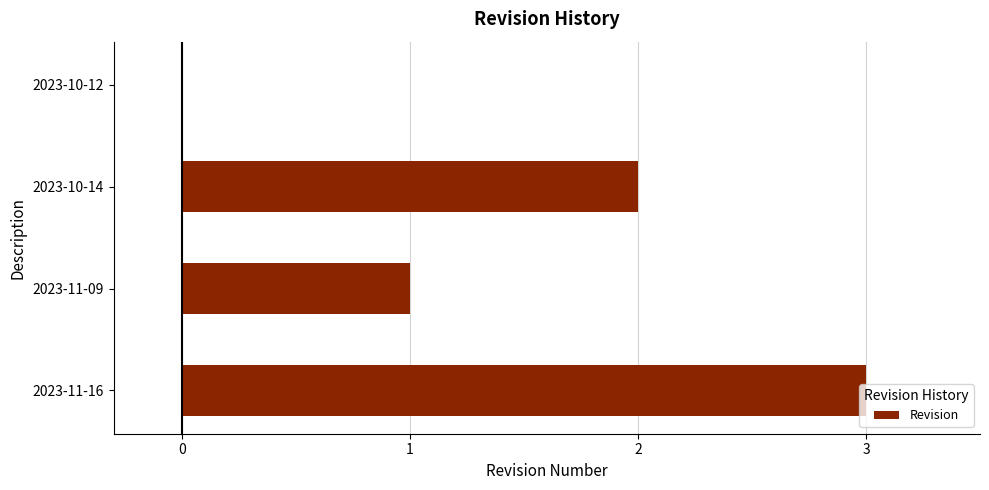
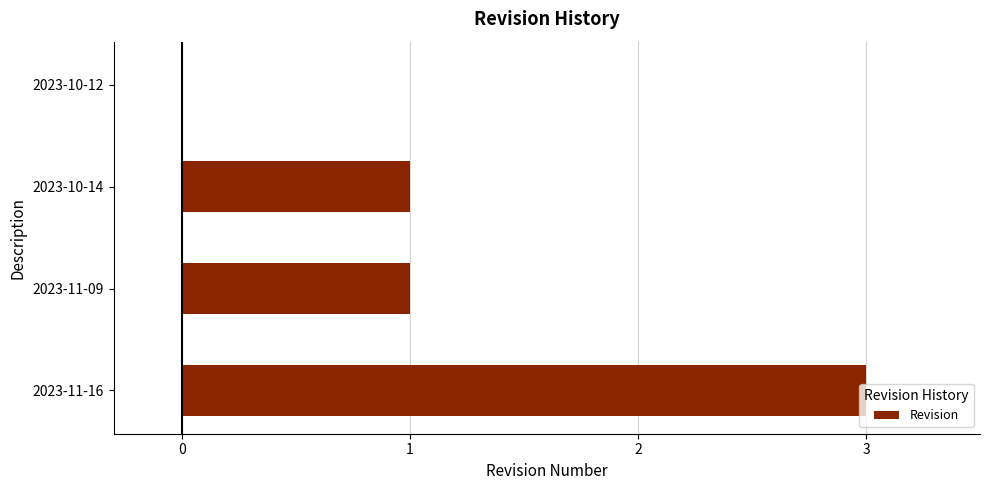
2023-10-14: 2 -> 1
